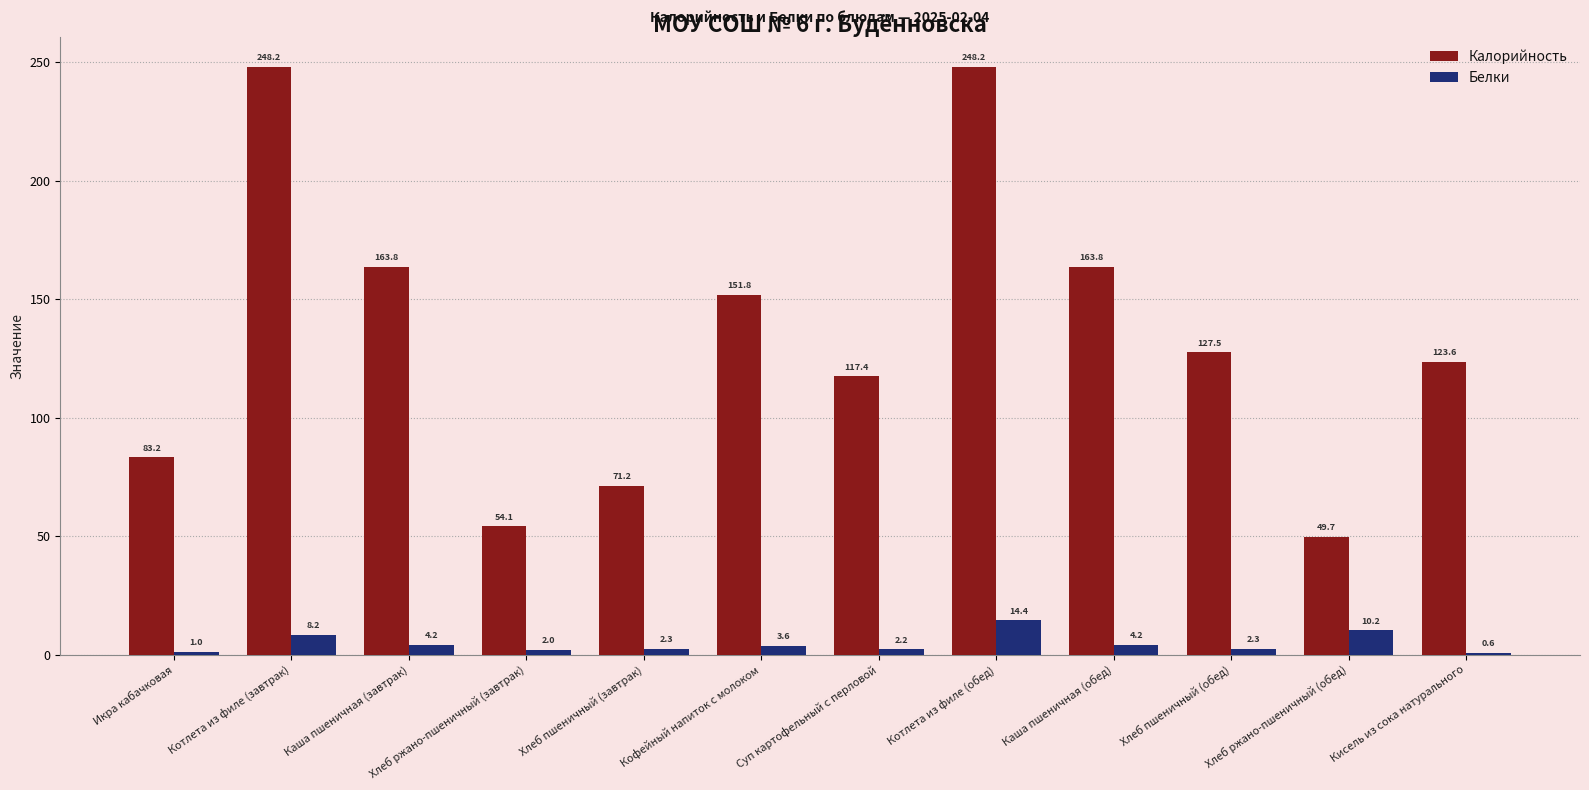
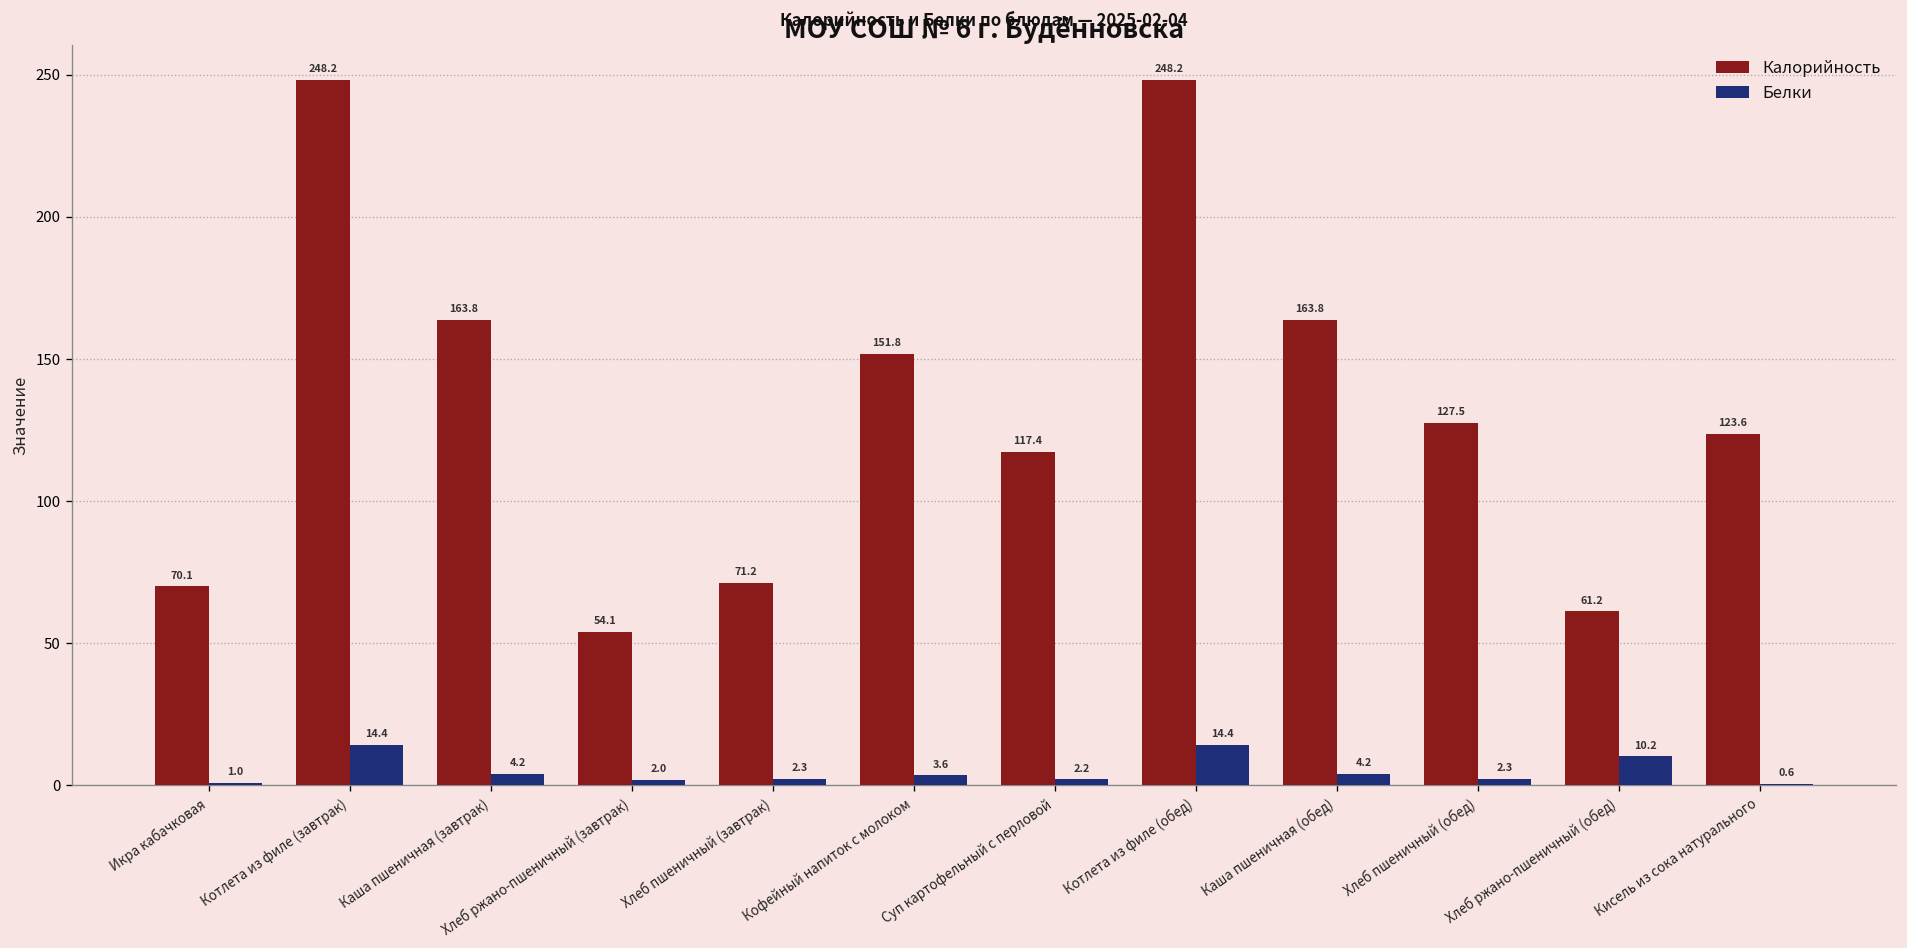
Калорийность, Икра кабачковая: 83.2 -> 70.1
Белки, Котлета из филе (завтрак): 8.2 -> 14.4
Калорийность, Хлеб ржано-пшеничный (обед): 49.7 -> 61.2
